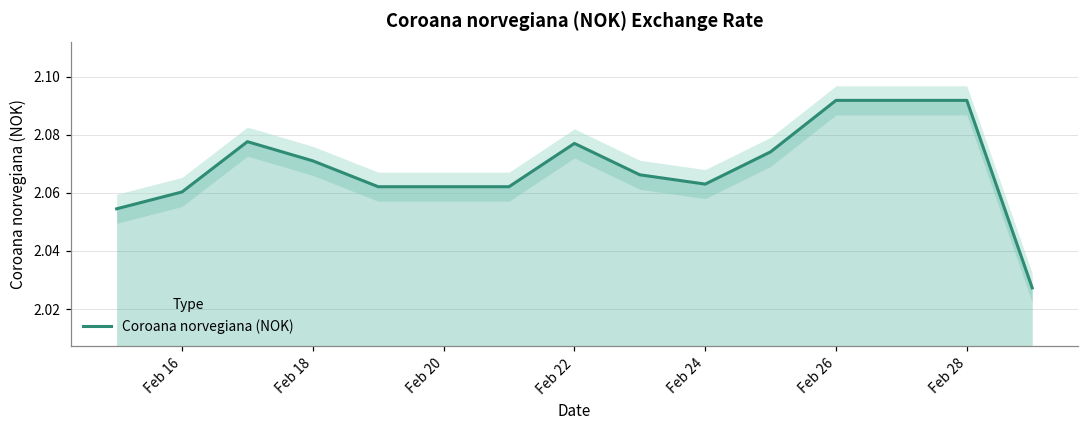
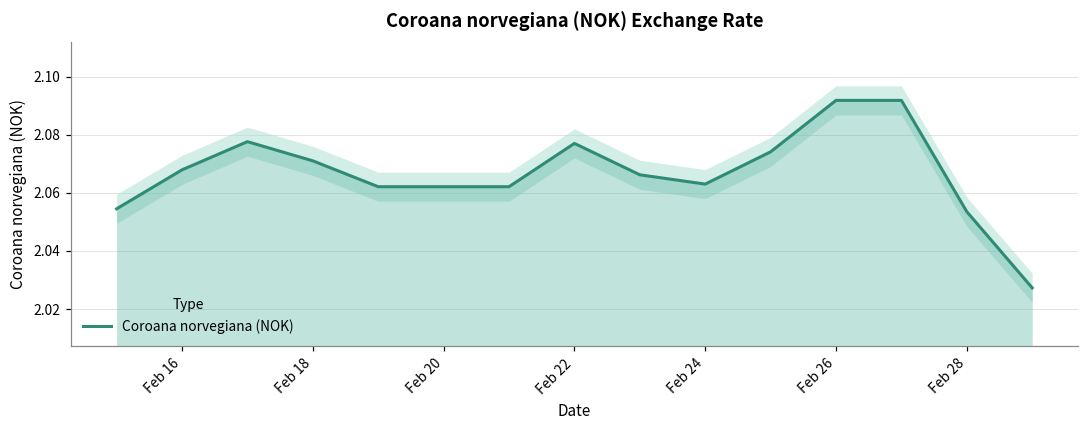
Coroana norvegiana (NOK), Feb 16: 2.060 -> 2.068
Coroana norvegiana (NOK), Feb 28: 2.092 -> 2.054
